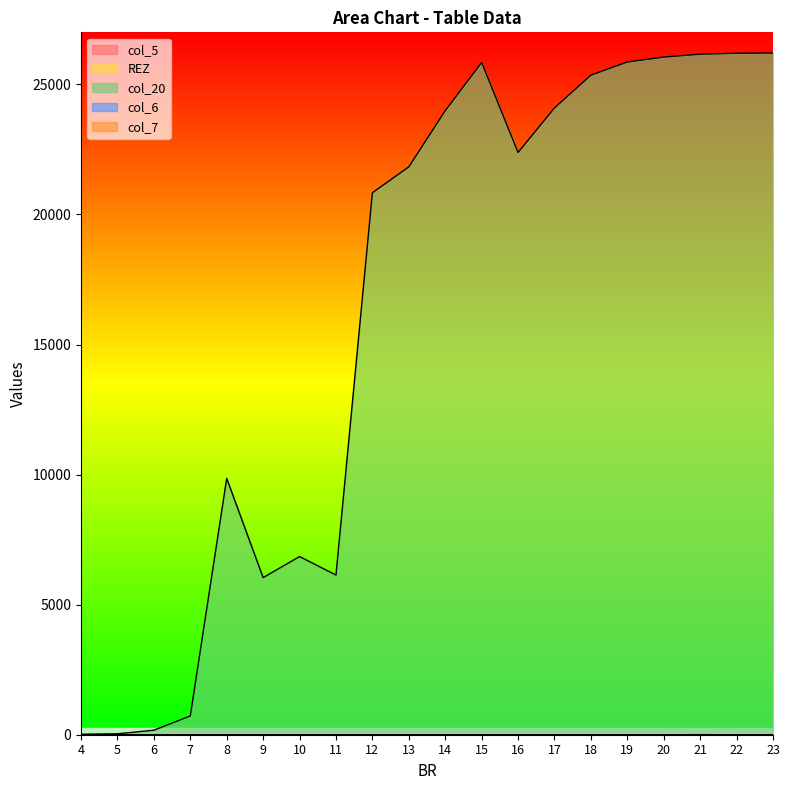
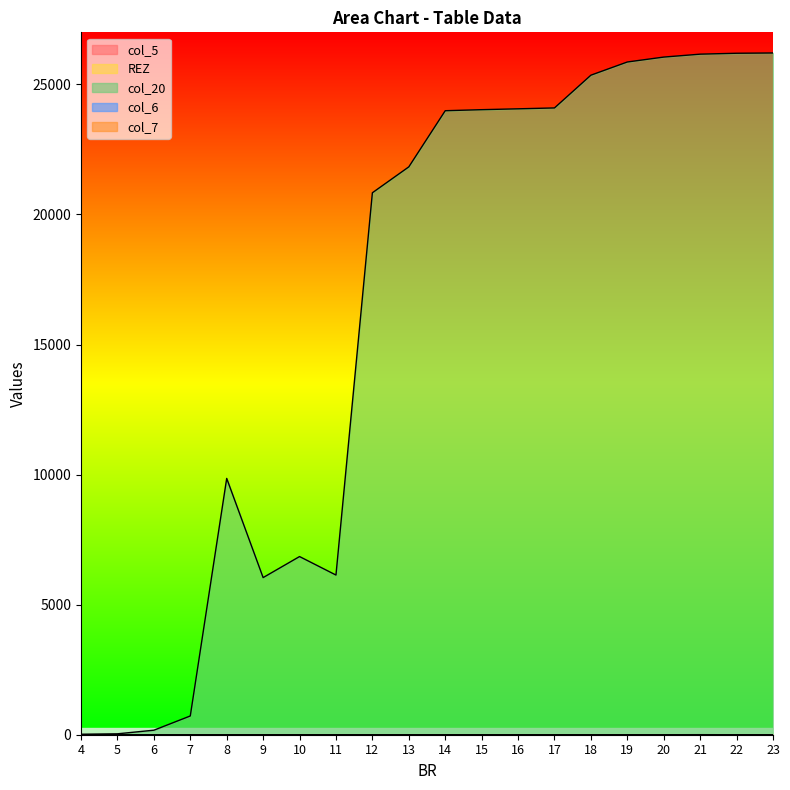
col_20, 15: 25800 -> 24000
col_20, 16: 22400 -> 24100
